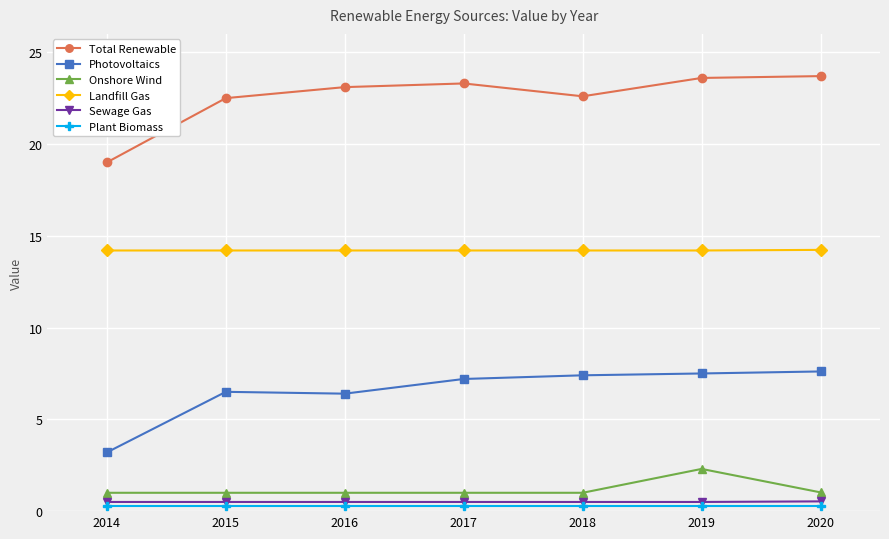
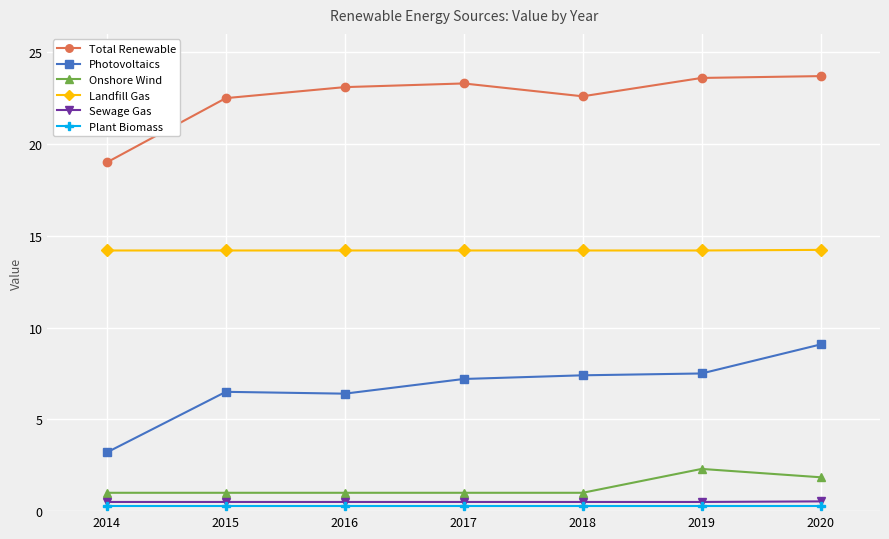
Photovoltaics, 2020: 7.6 -> 9.1
Onshore Wind, 2020: 1.0 -> 1.8
